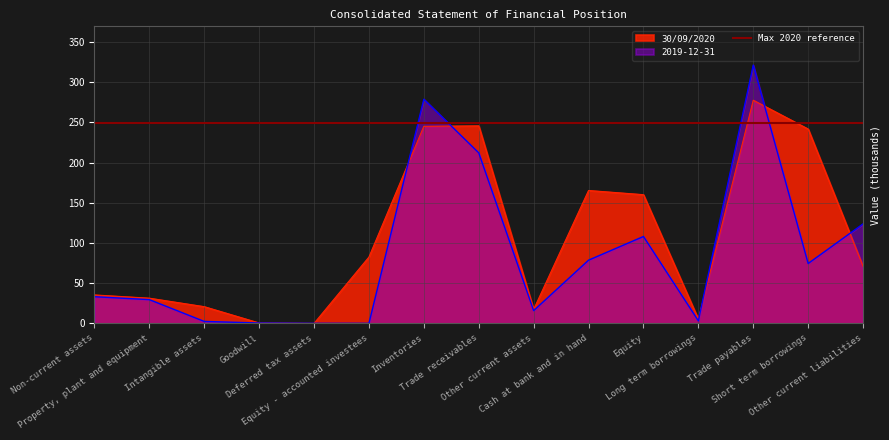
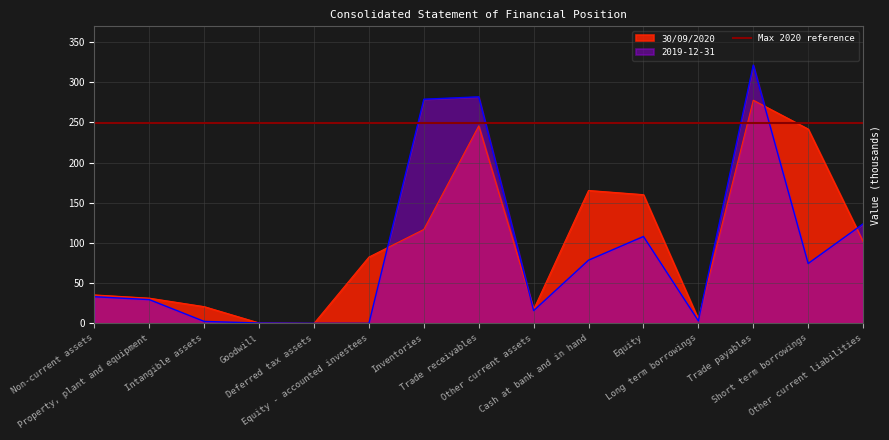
30/09/2020, Inventories: 250 -> 120
2019-12-31, Trade receivables: 210 -> 280
30/09/2020, Other current liabilities: 70 -> 100
